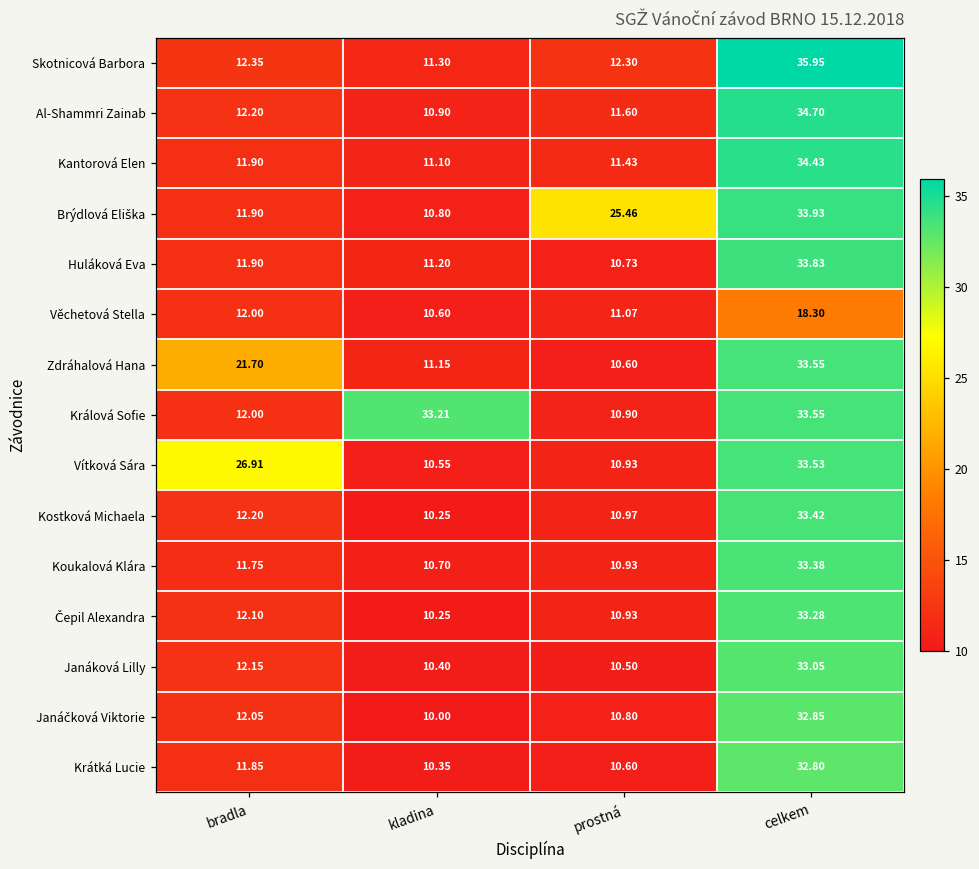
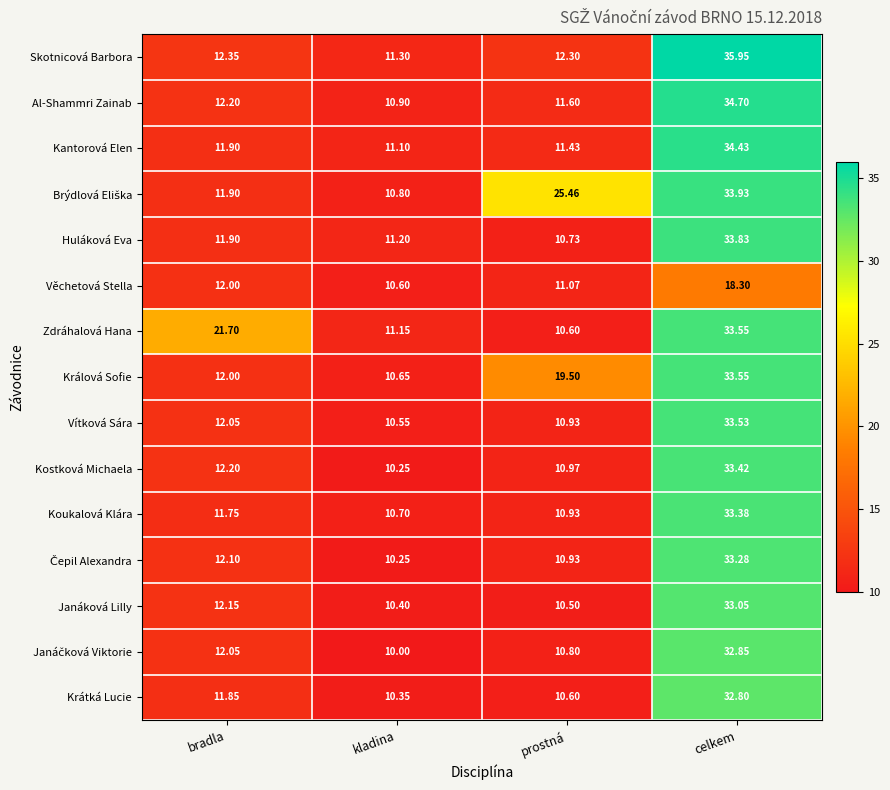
Králová Sofie, kladina: 33.21 -> 10.65
Králová Sofie, prostná: 10.90 -> 19.50
Vítková Sára, bradla: 26.91 -> 12.05
